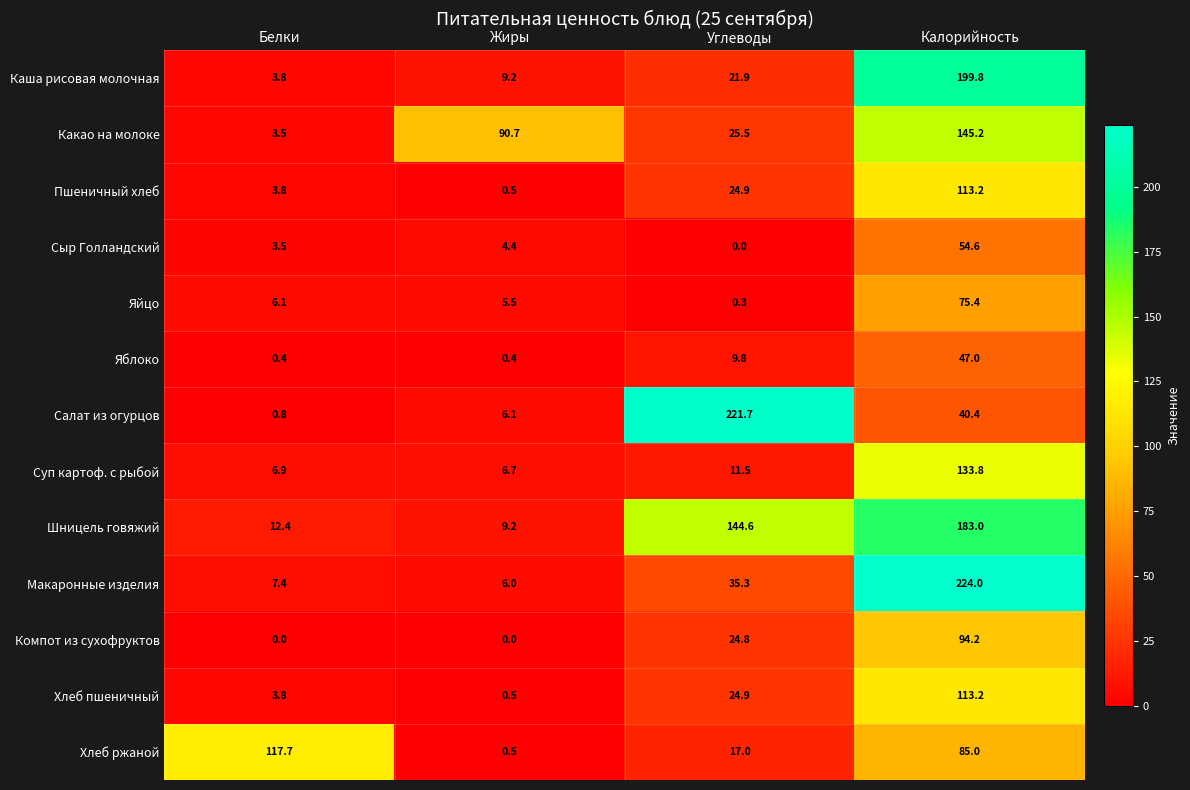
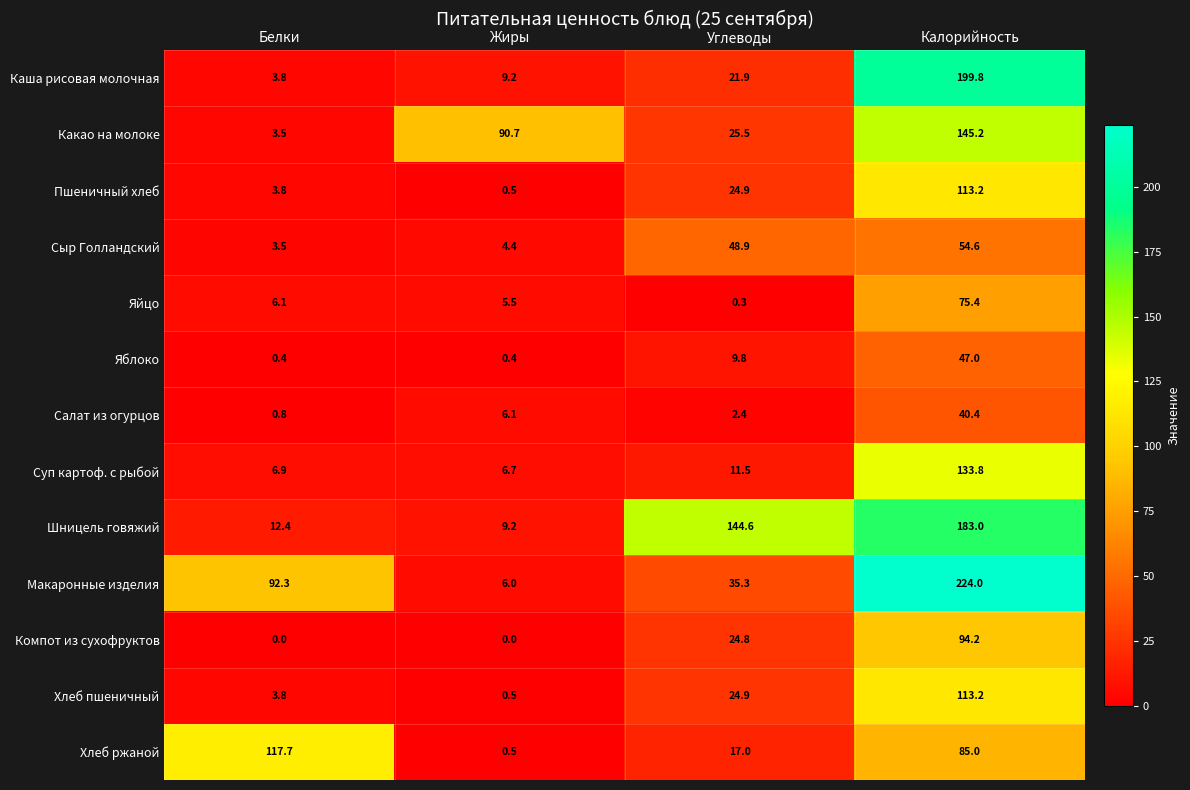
Сыр Голландский, Углеводы: 0.0 -> 48.9
Салат из огурцов, Углеводы: 221.7 -> 2.4
Макаронные изделия, Белки: 7.4 -> 92.3
